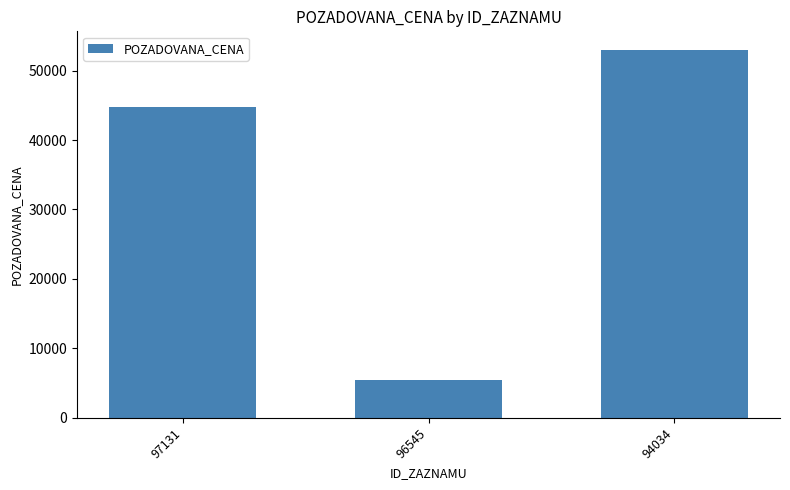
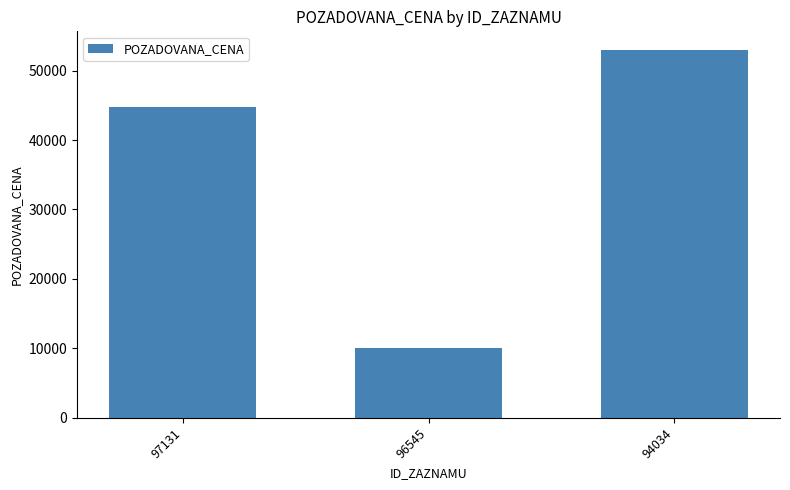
96545: 5000 -> 10000
